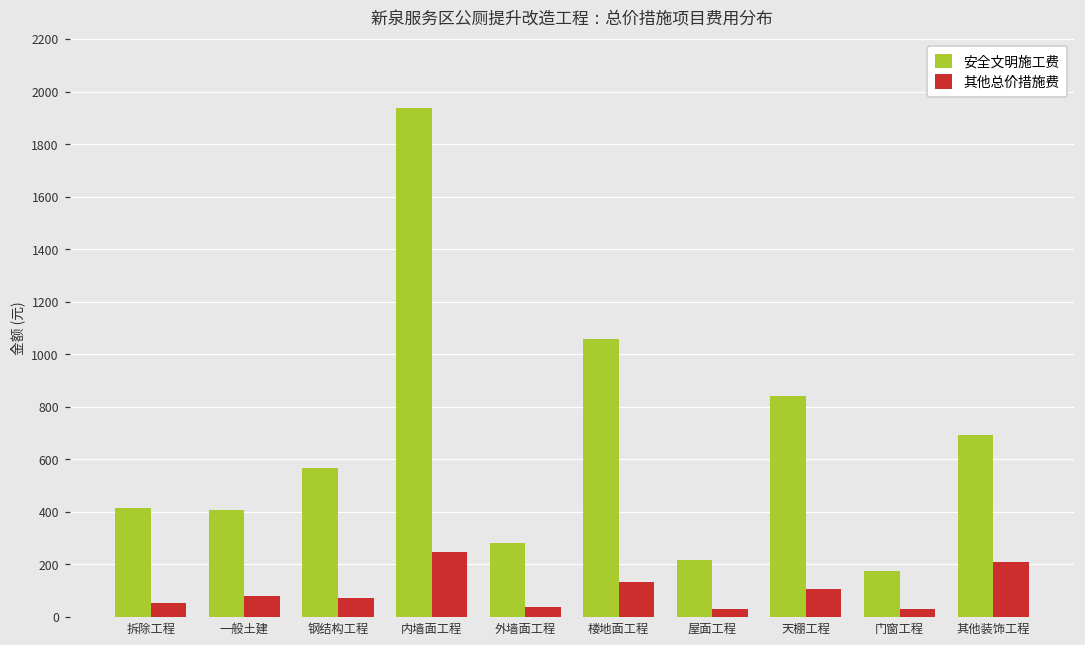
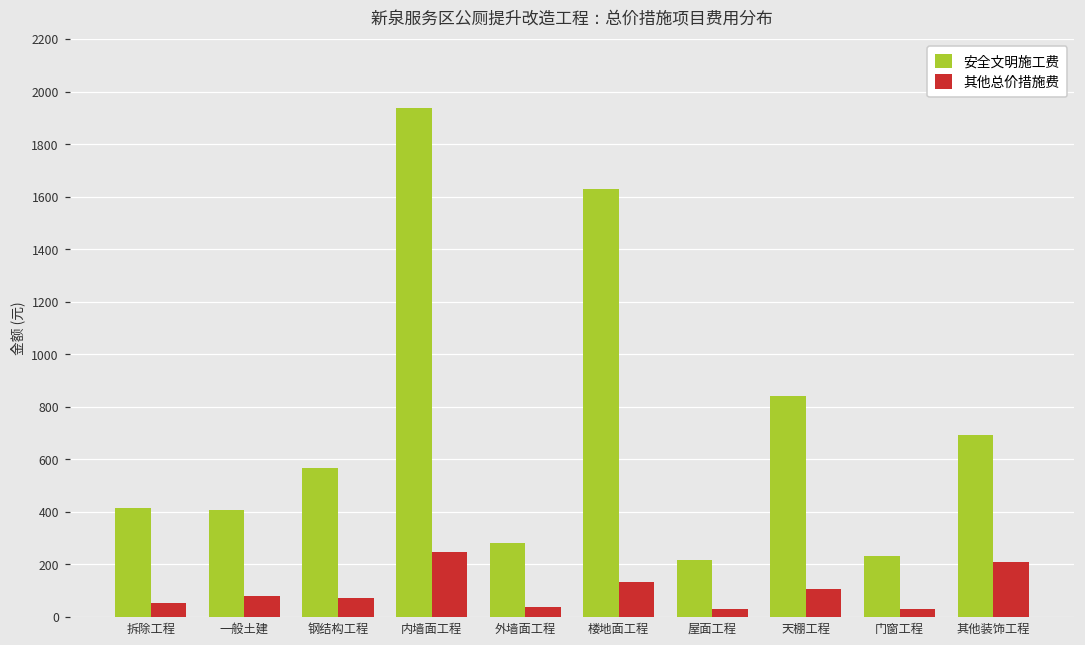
安全文明施工费, 楼地面工程: 1060 -> 1630
安全文明施工费, 门窗工程: 180 -> 230
